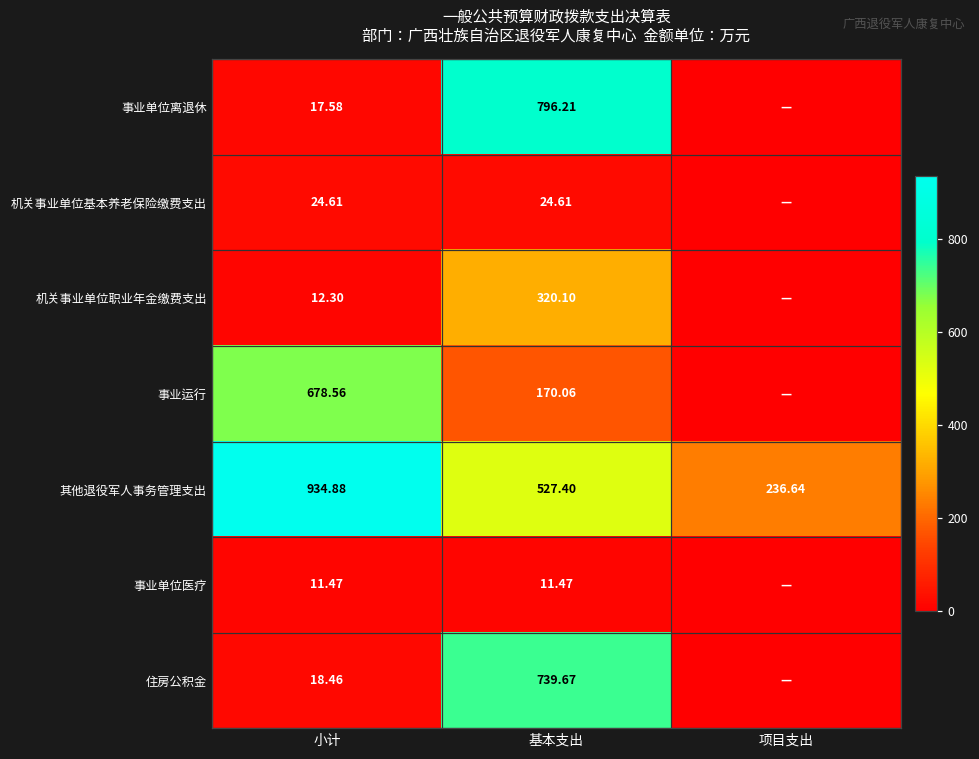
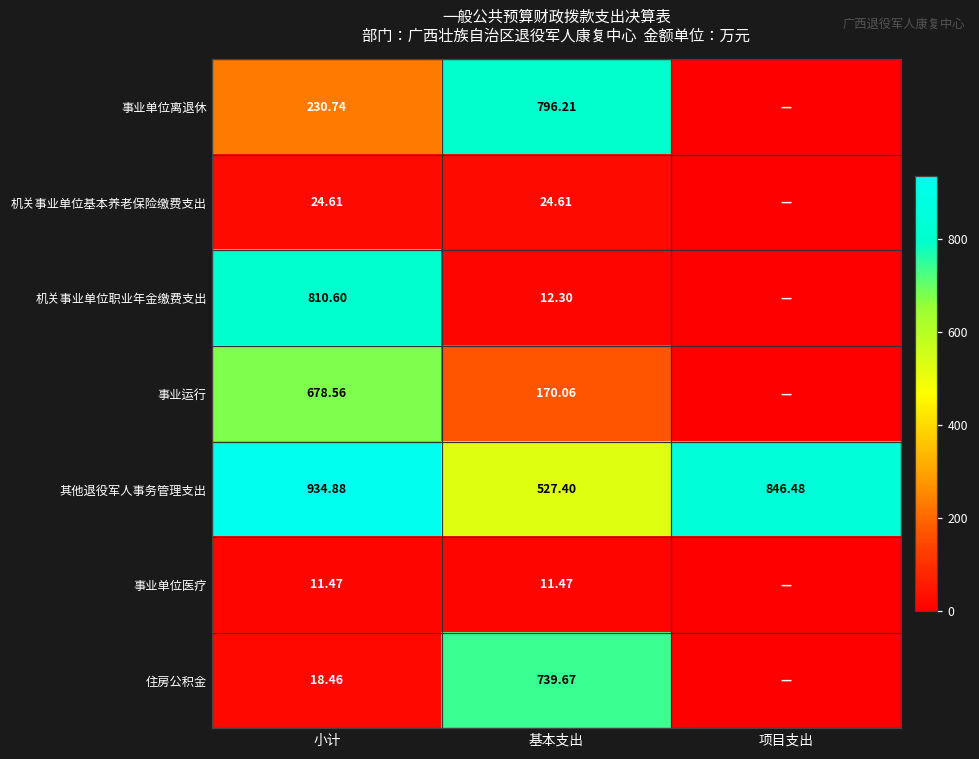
事业单位离退休, 小计: 17.58 -> 230.74
机关事业单位职业年金缴费支出, 小计: 12.30 -> 810.60
机关事业单位职业年金缴费支出, 基本支出: 320.10 -> 12.30
其他退役军人事务管理支出, 项目支出: 236.64 -> 846.48
